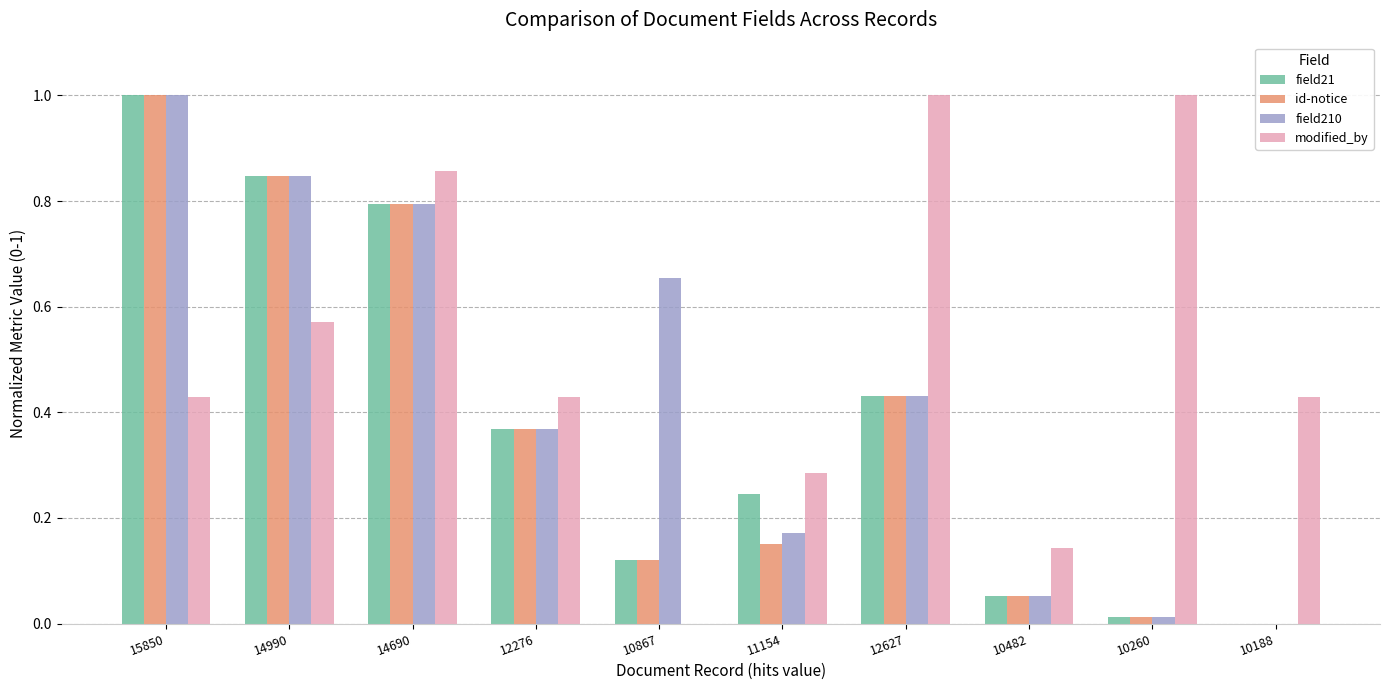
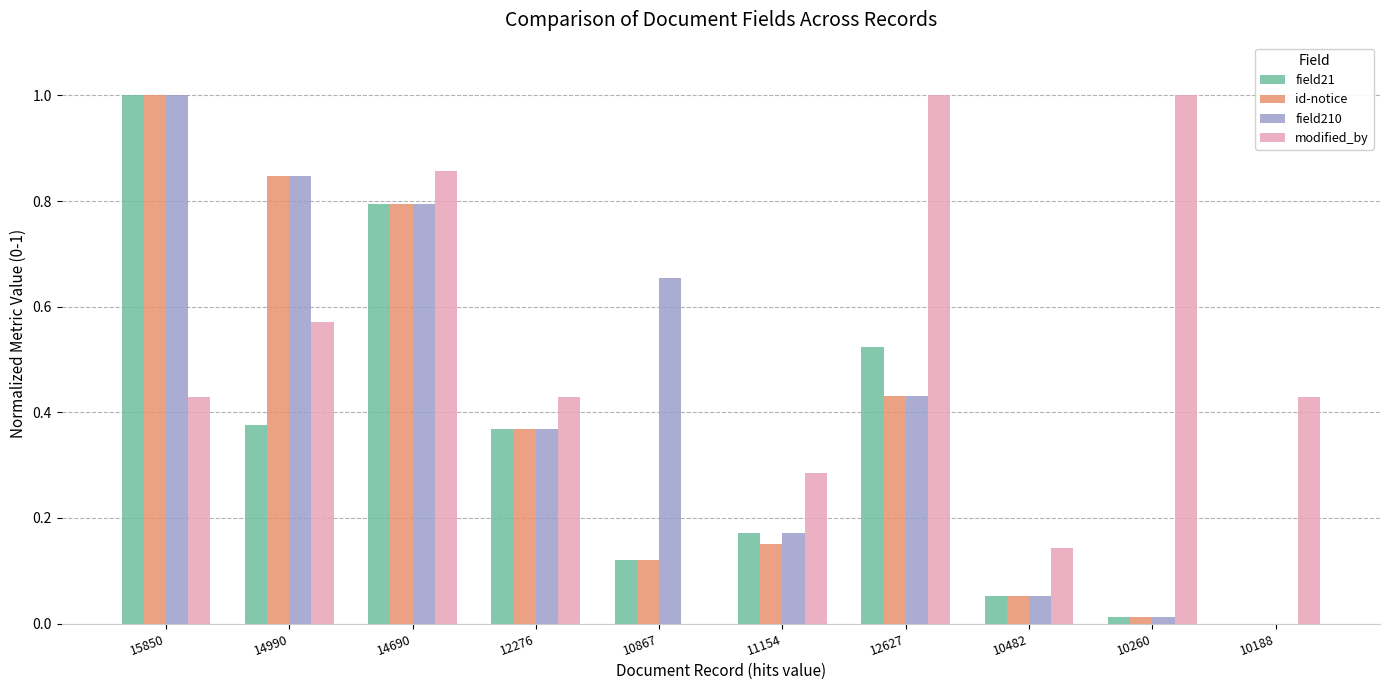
field21, 14990: 0.85 -> 0.38
field21, 11154: 0.25 -> 0.17
field21, 12627: 0.43 -> 0.52
